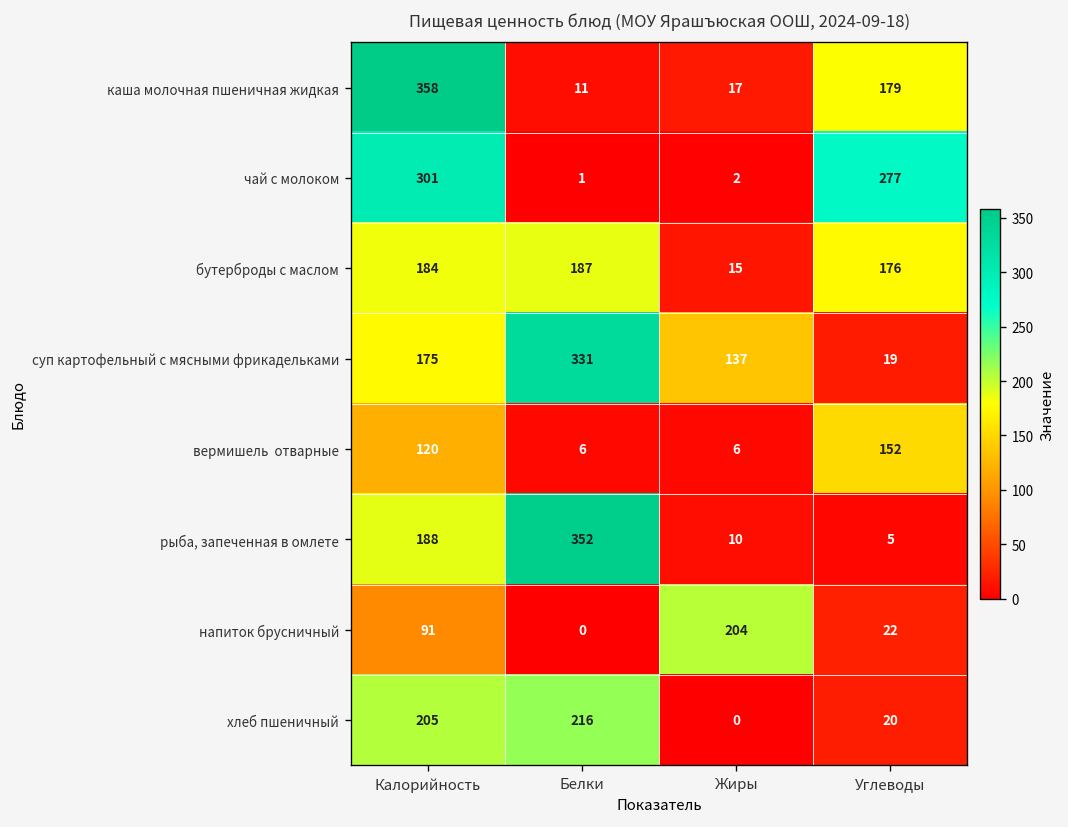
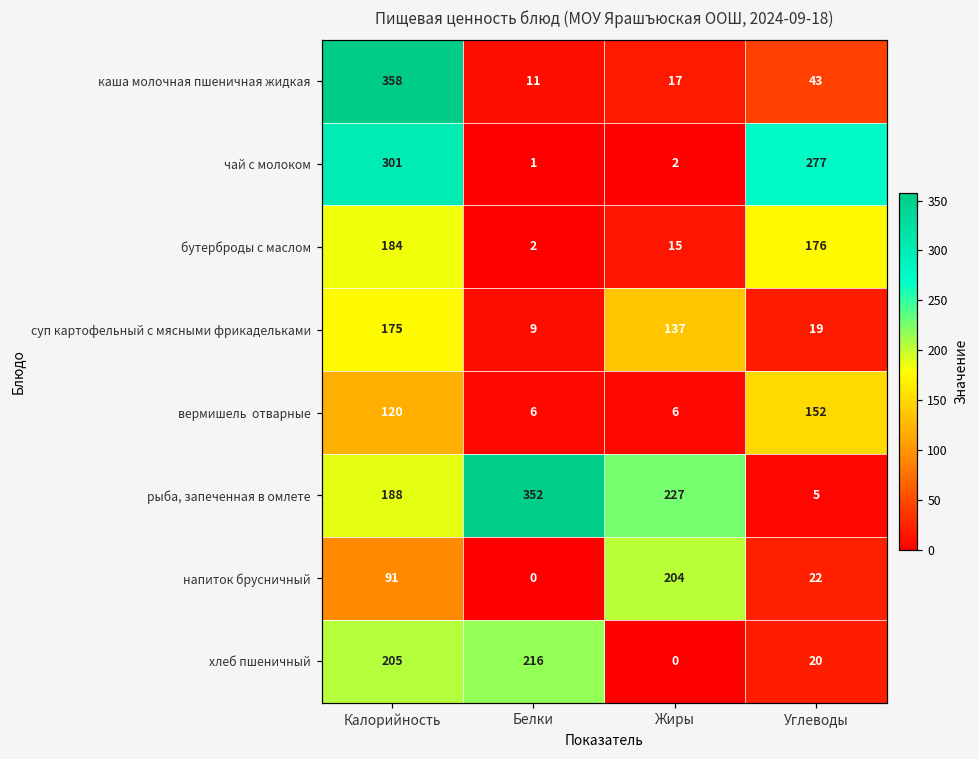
каша молочная пшеничная жидкая, Углеводы: 179 -> 43
бутерброды с маслом, Белки: 187 -> 2
суп картофельный с мясными фрикадельками, Белки: 331 -> 9
рыба, запеченная в омлете, Жиры: 10 -> 227
